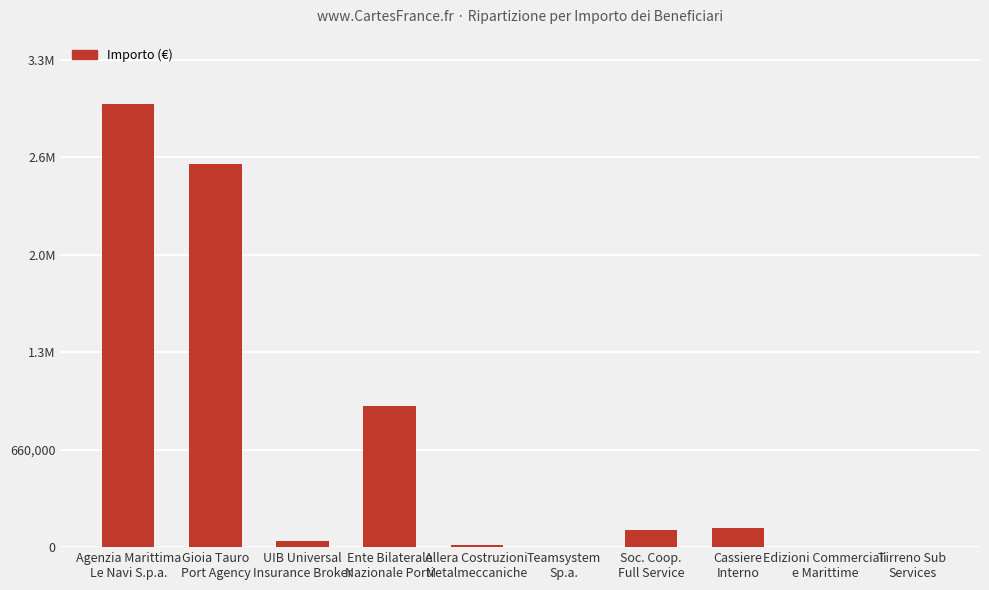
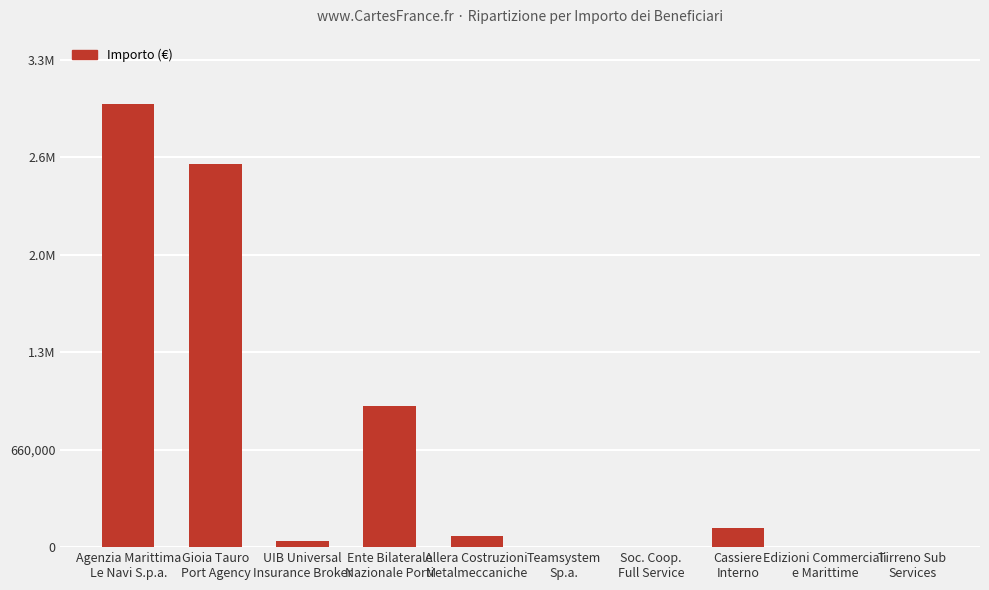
Allera Costruzioni Metalmeccaniche: 10,000 -> 80,000
Soc. Coop. Full Service: 110,000 -> 0
